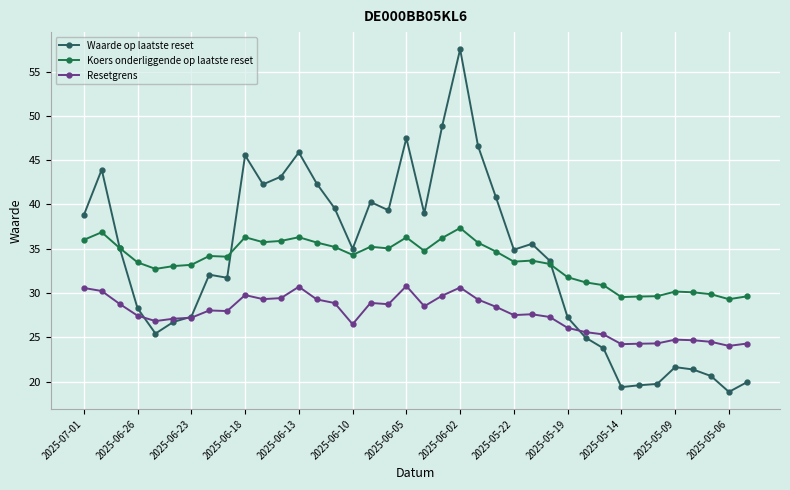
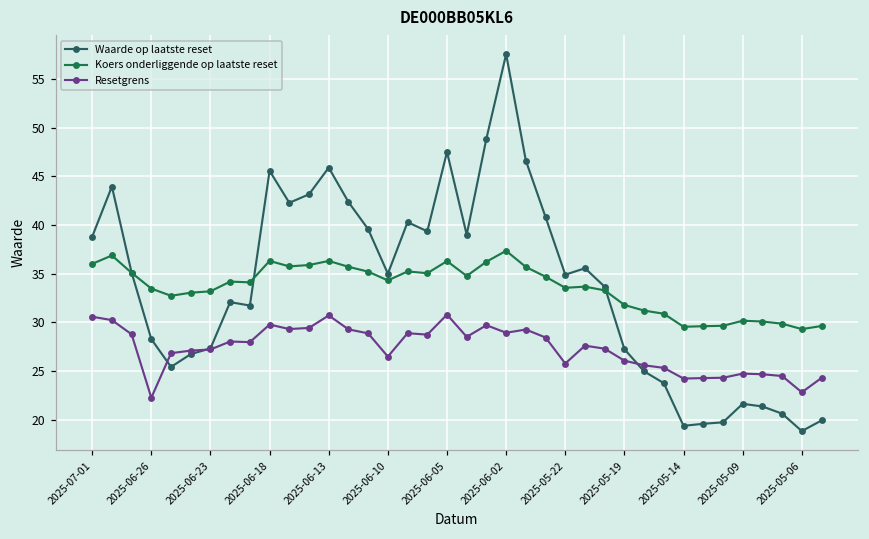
Resetgrens, 2025-06-26: 27 -> 22
Resetgrens, 2025-06-02: 31 -> 29
Resetgrens, 2025-05-22: 28 -> 26
Resetgrens, 2025-05-06: 24 -> 23
